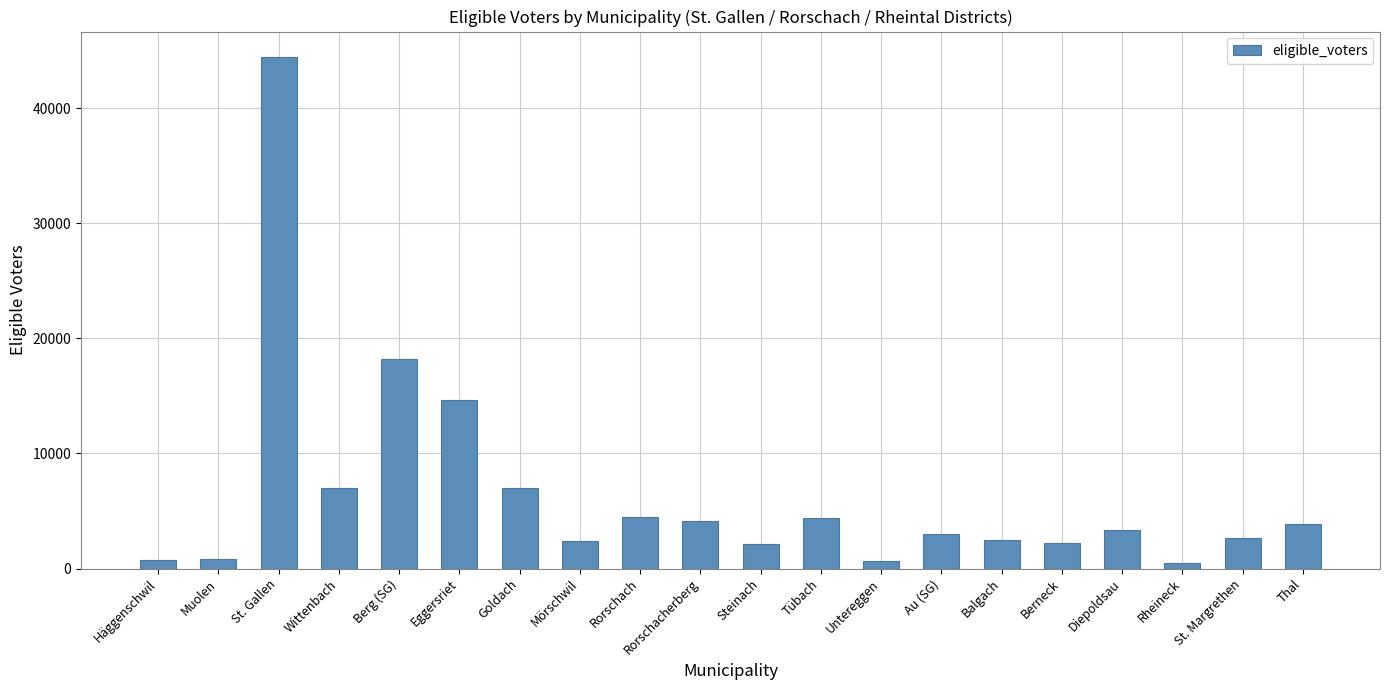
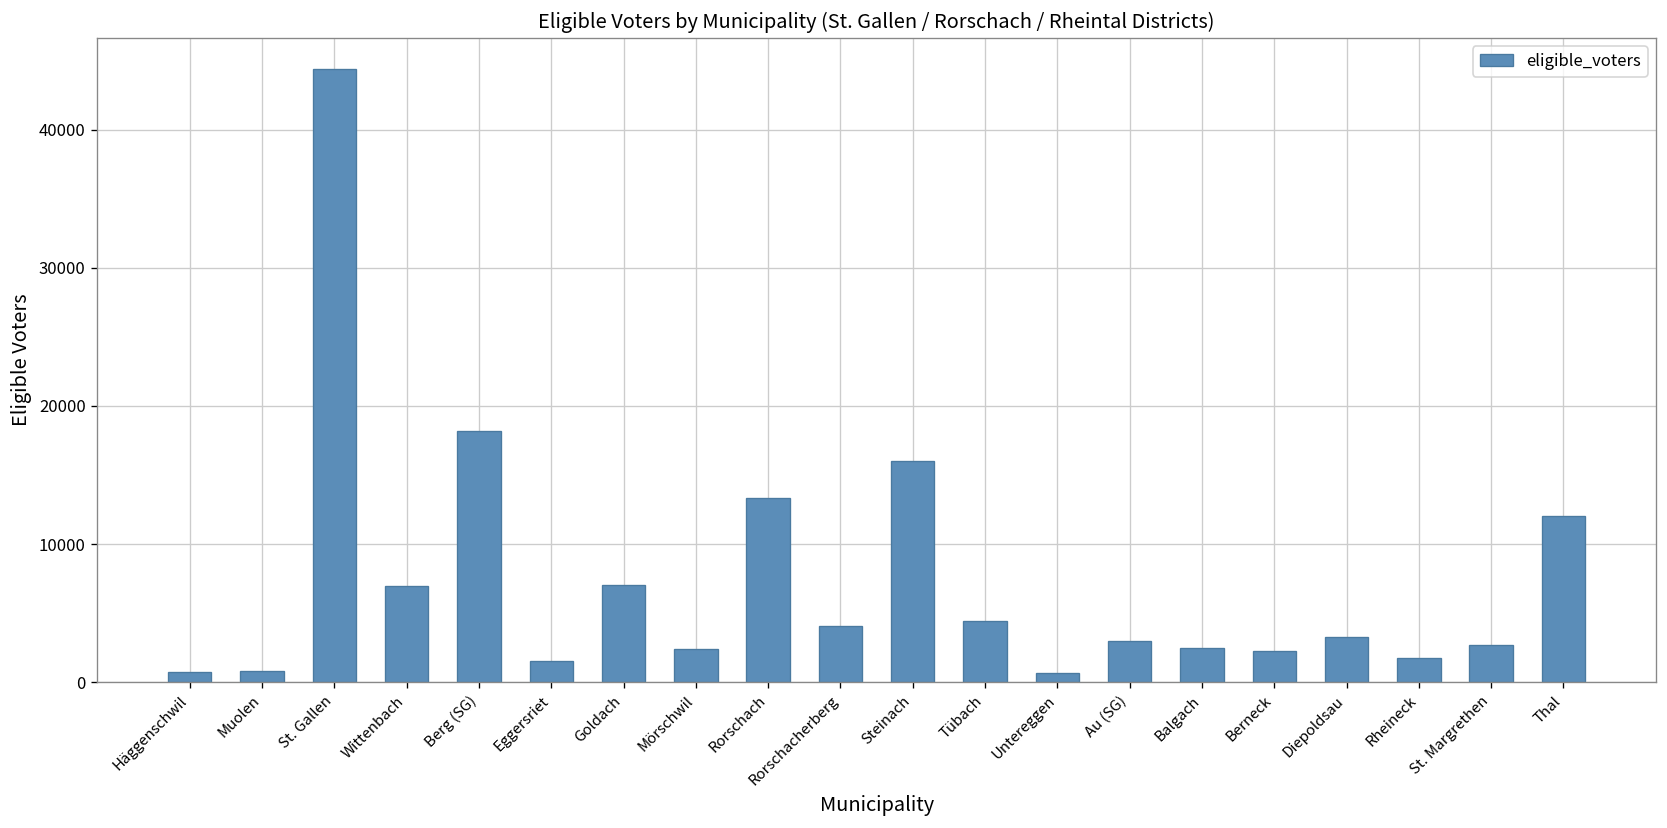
Eggersriet: 14700 -> 1600
Rorschach: 4500 -> 13300
Steinach: 2100 -> 16000
Rheineck: 500 -> 1800
Thal: 3900 -> 12100
